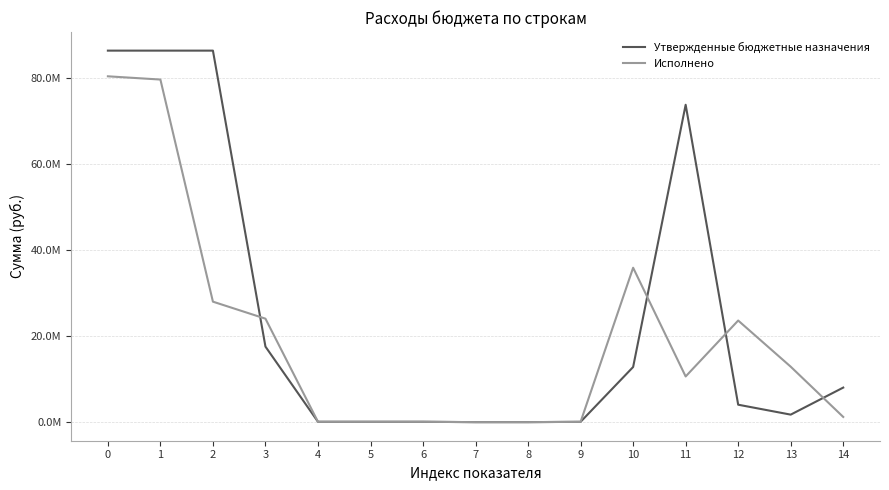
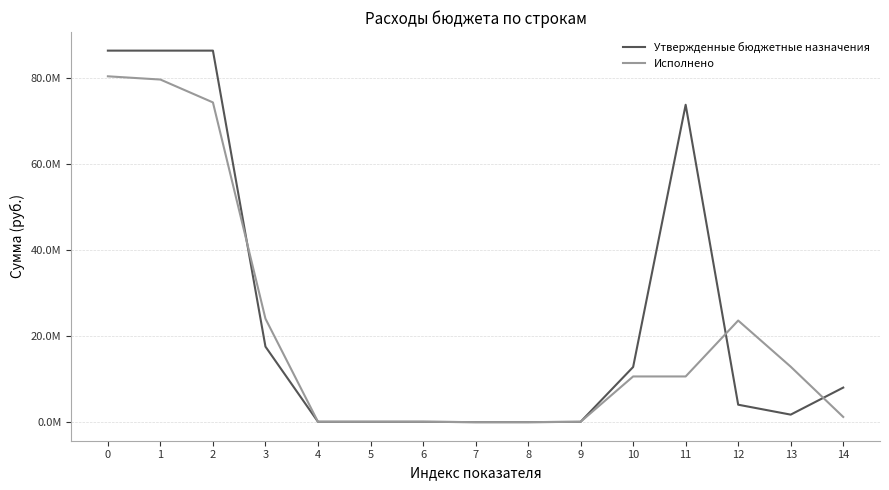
Исполнено, 2: 28000000 -> 74000000
Исполнено, 10: 36000000 -> 11000000
